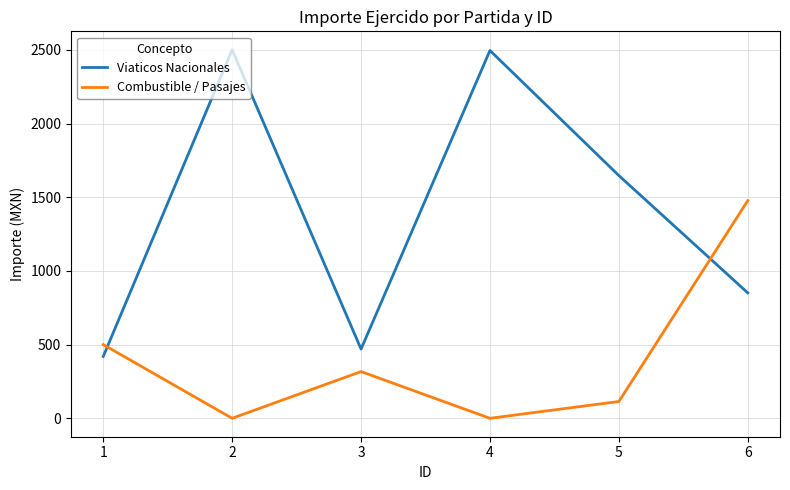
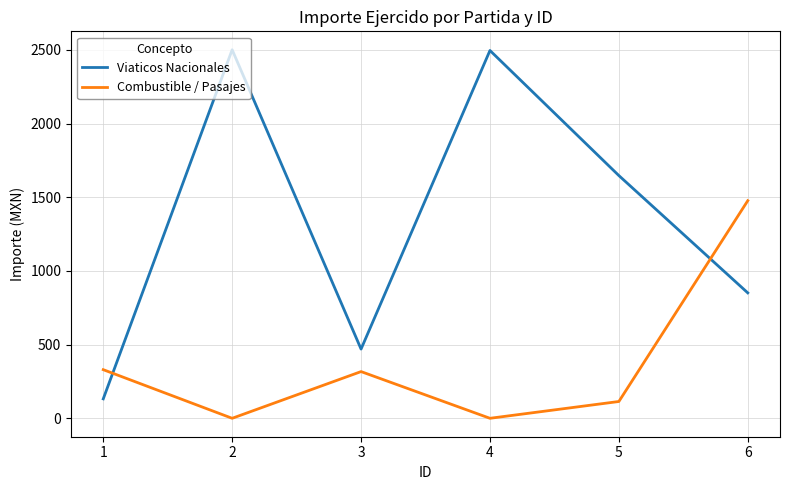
Viaticos Nacionales, 1: 420 -> 130
Combustible / Pasajes, 1: 500 -> 330
